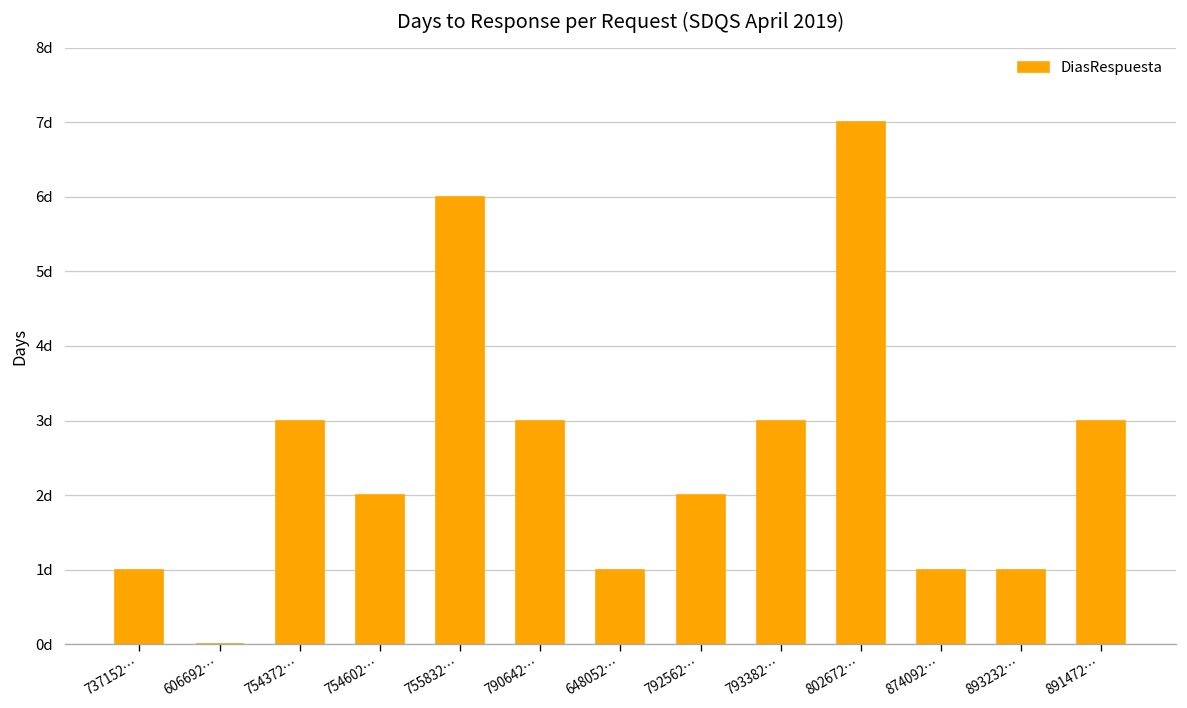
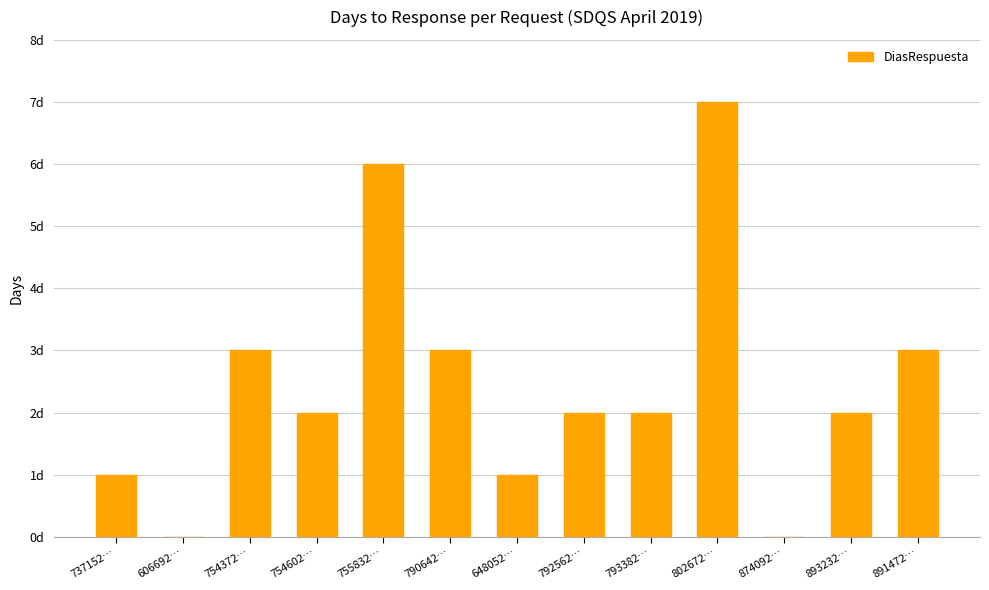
793382…: 3d -> 2d
874092…: 1d -> 0d
893232…: 1d -> 2d
